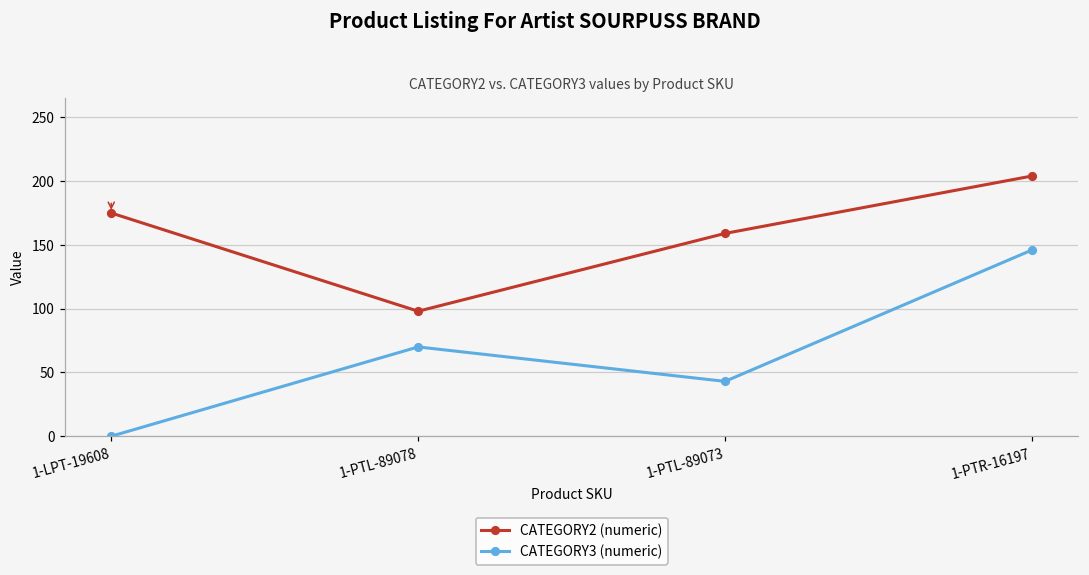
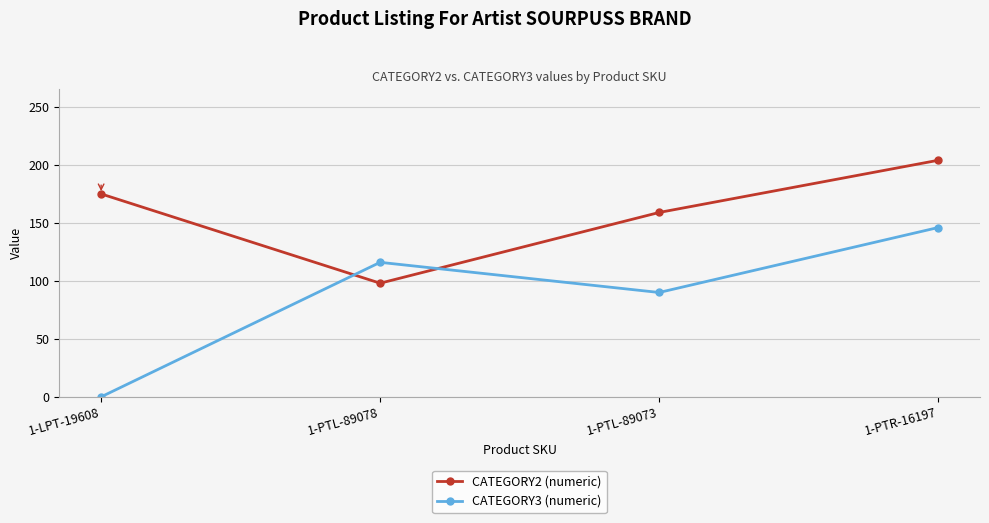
CATEGORY3 (numeric), 1-PTL-89078: 70 -> 116
CATEGORY3 (numeric), 1-PTL-89073: 43 -> 90
